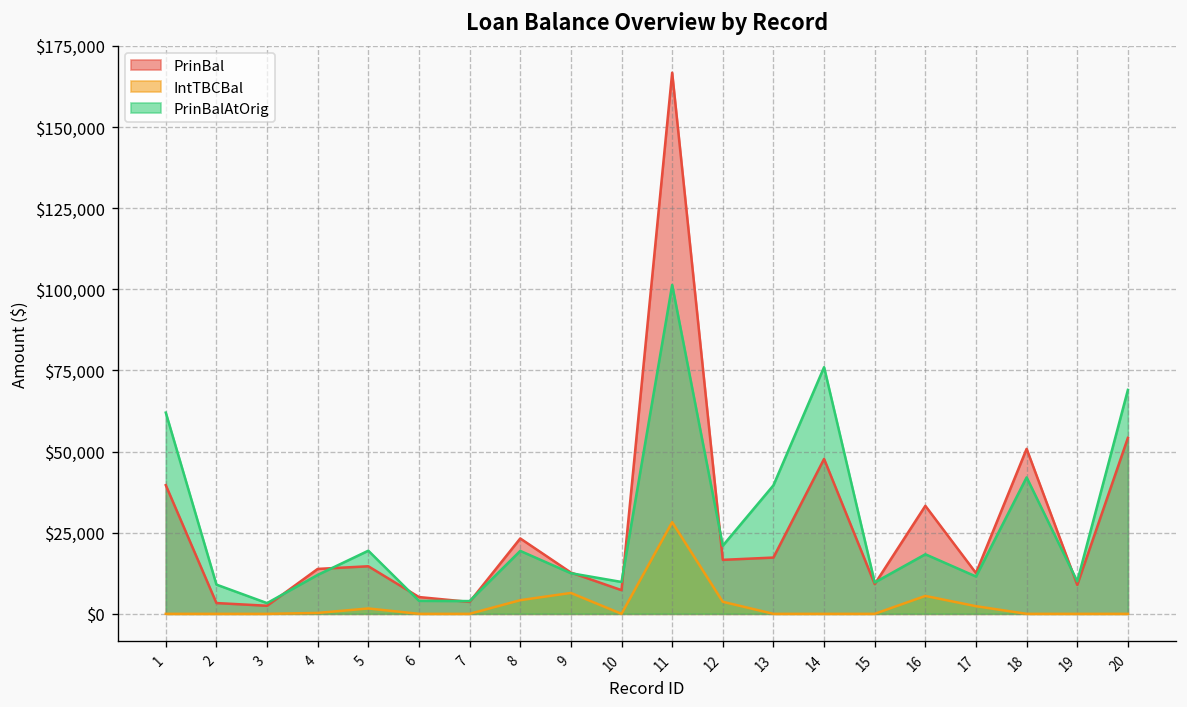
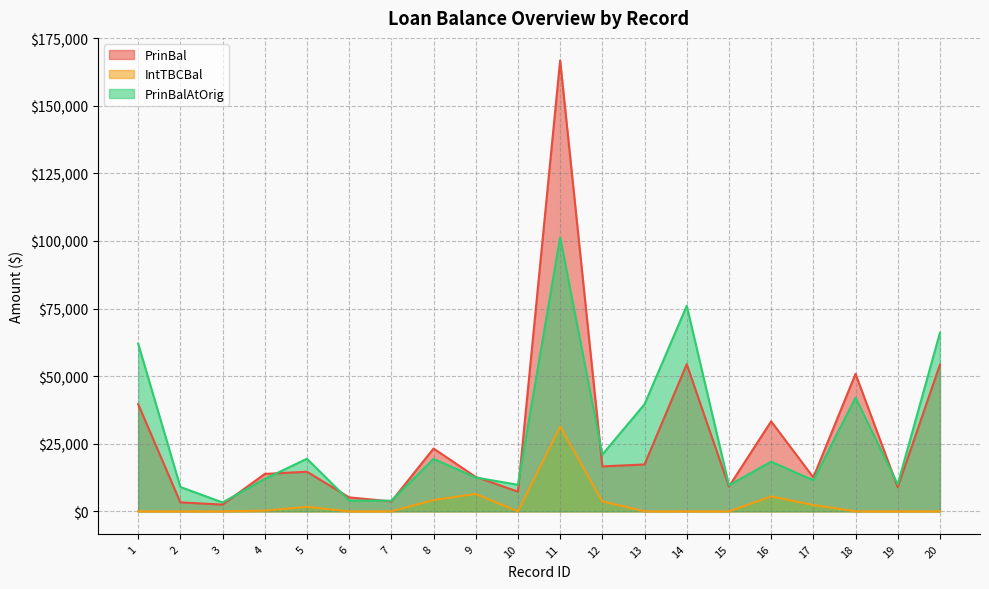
IntTBCBal, 11: $28,000 -> $31,000
PrinBal, 14: $48,000 -> $54,000
PrinBalAtOrig, 20: $69,000 -> $66,000
